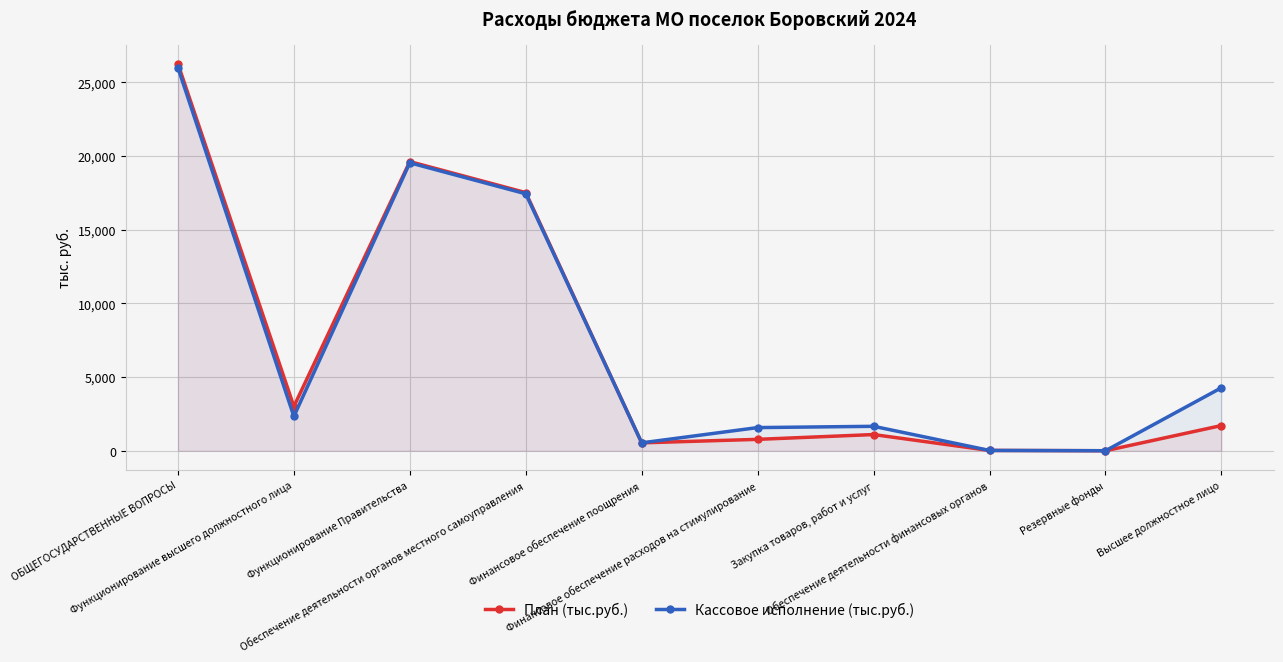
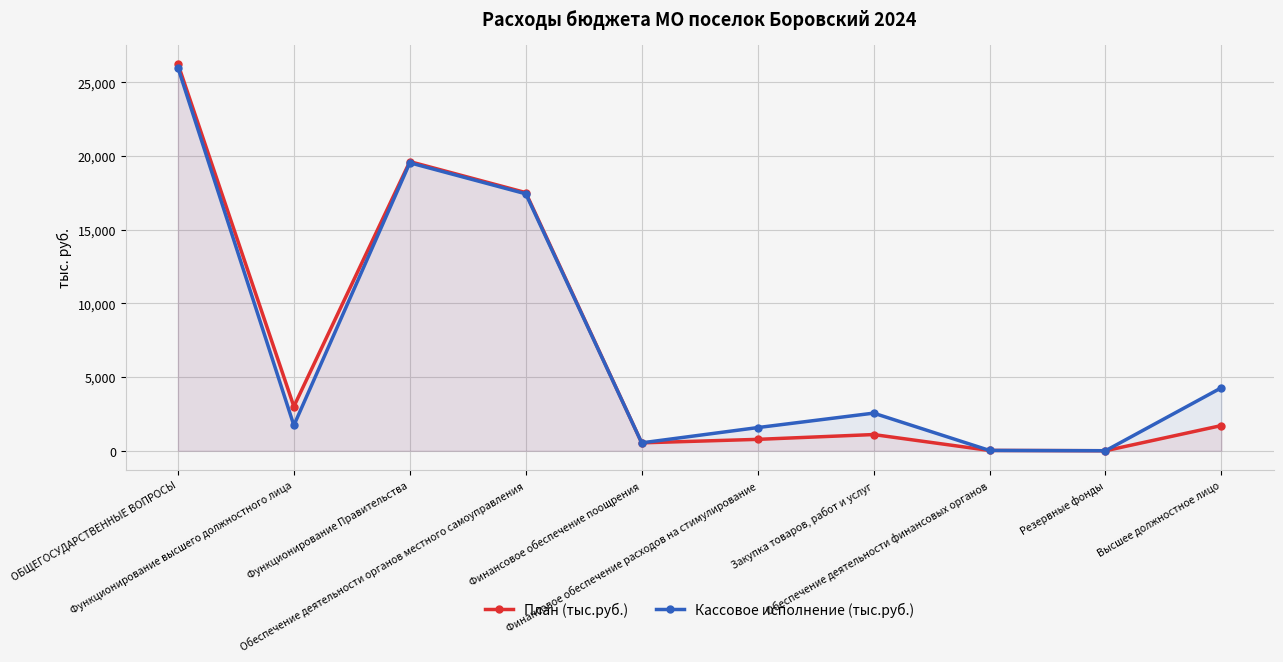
Кассовое исполнение (тыс.руб.), Функционирование высшего должностного лица: 2,300 -> 1,700
Кассовое исполнение (тыс.руб.), Закупка товаров, работ и услуг: 1,700 -> 2,600
